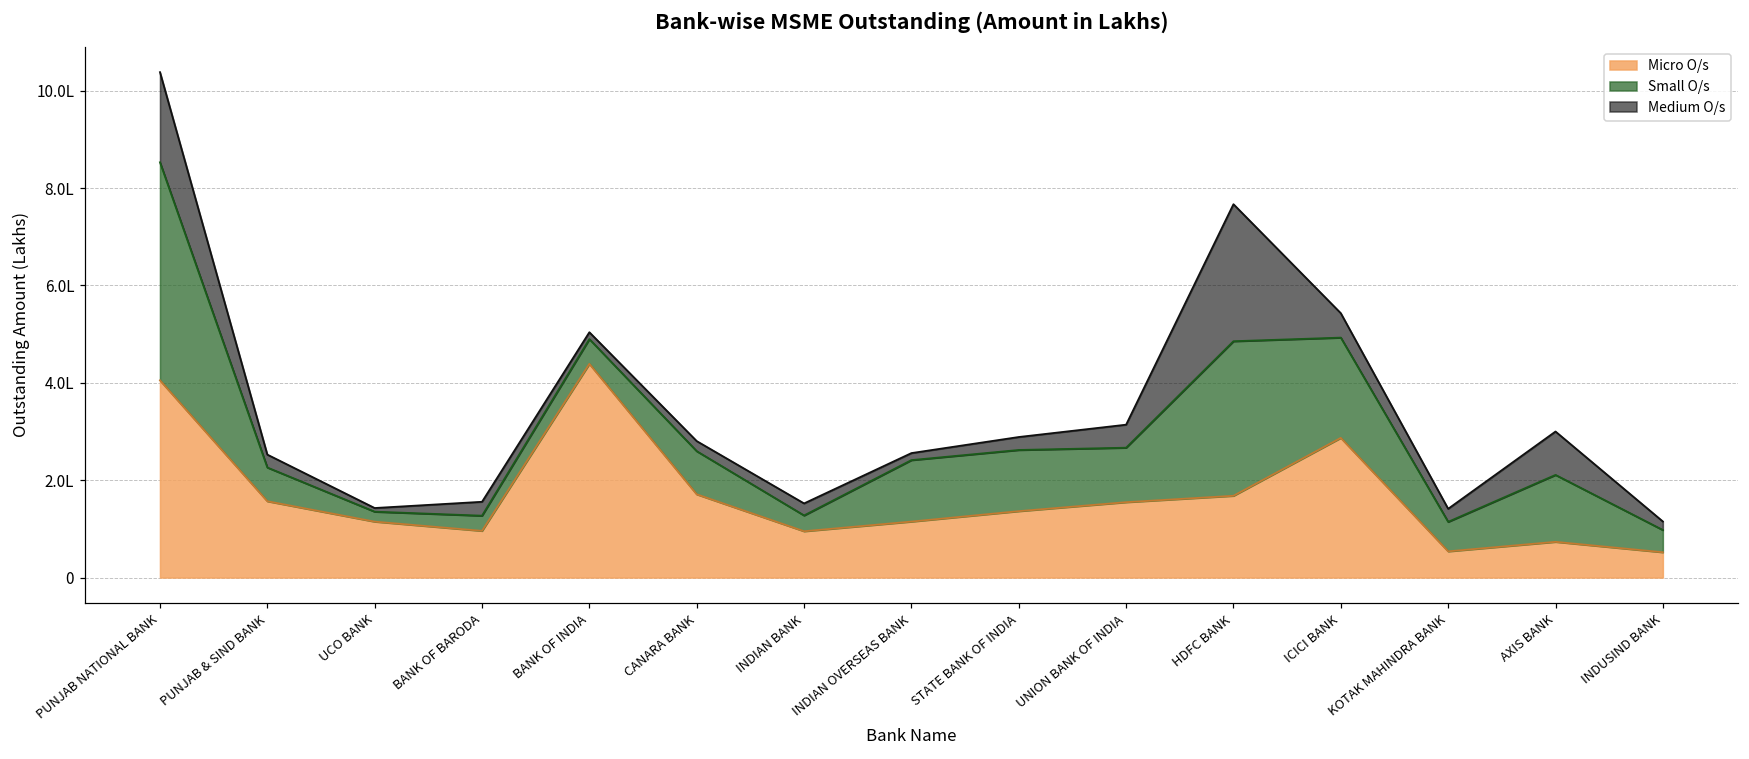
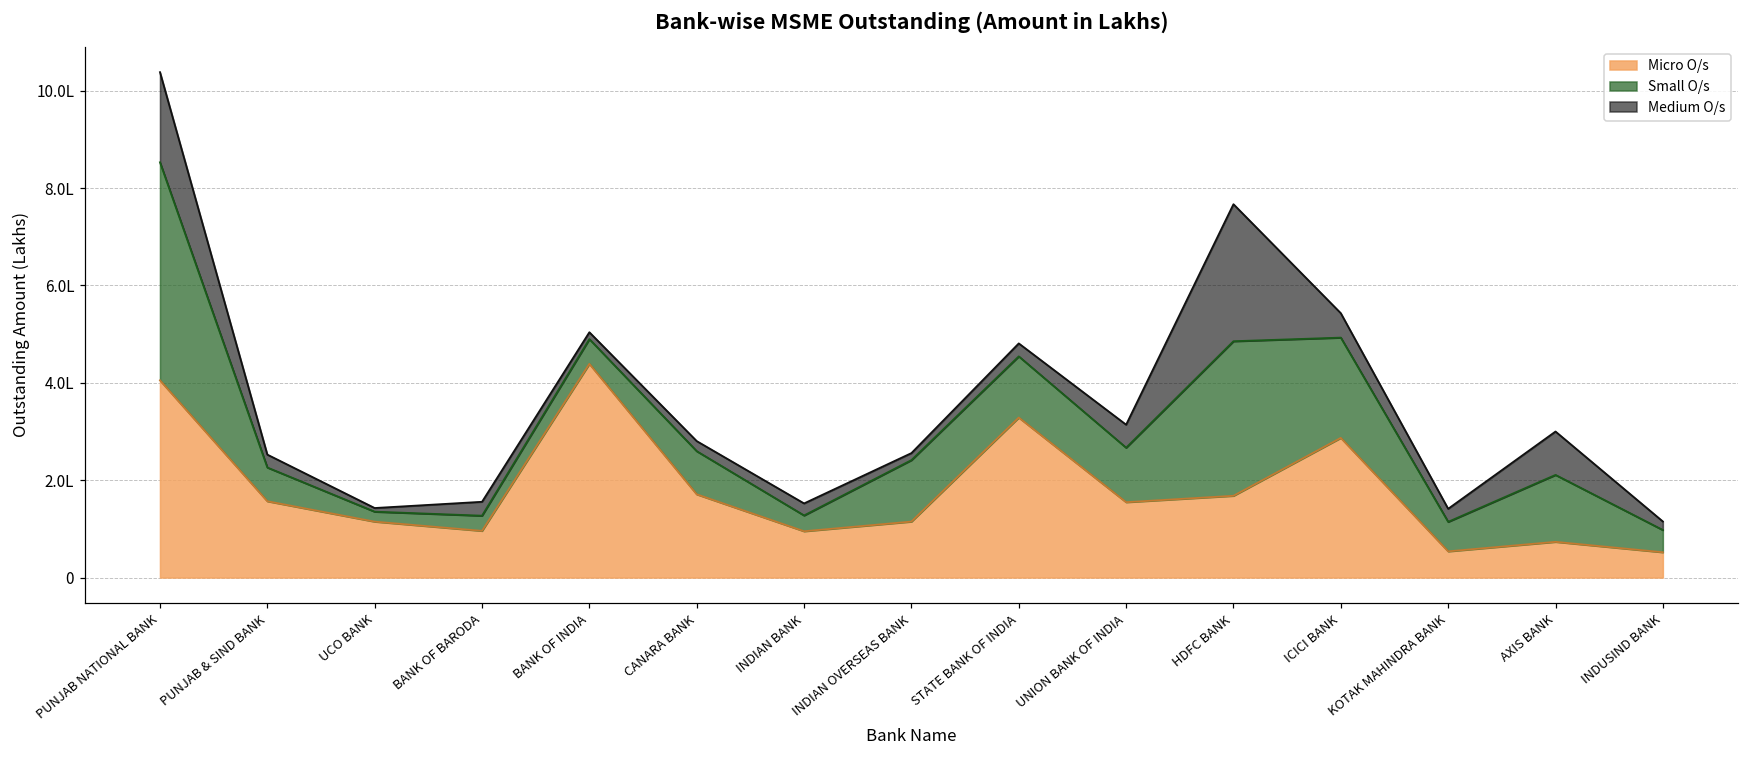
Micro O/s, STATE BANK OF INDIA: 1.4L -> 3.3L
